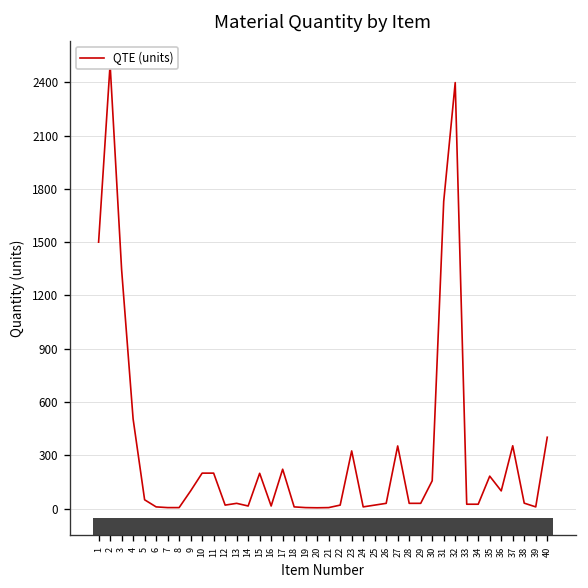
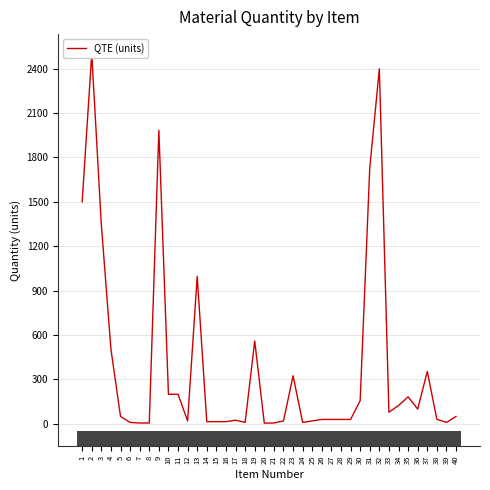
QTE (units), 9: 100 -> 1980
QTE (units), 13: 30 -> 1000
QTE (units), 15: 200 -> 20
QTE (units), 17: 220 -> 30
QTE (units), 19: 10 -> 560
QTE (units), 27: 350 -> 30
QTE (units), 33: 30 -> 80
QTE (units), 34: 30 -> 120
QTE (units), 40: 400 -> 50
